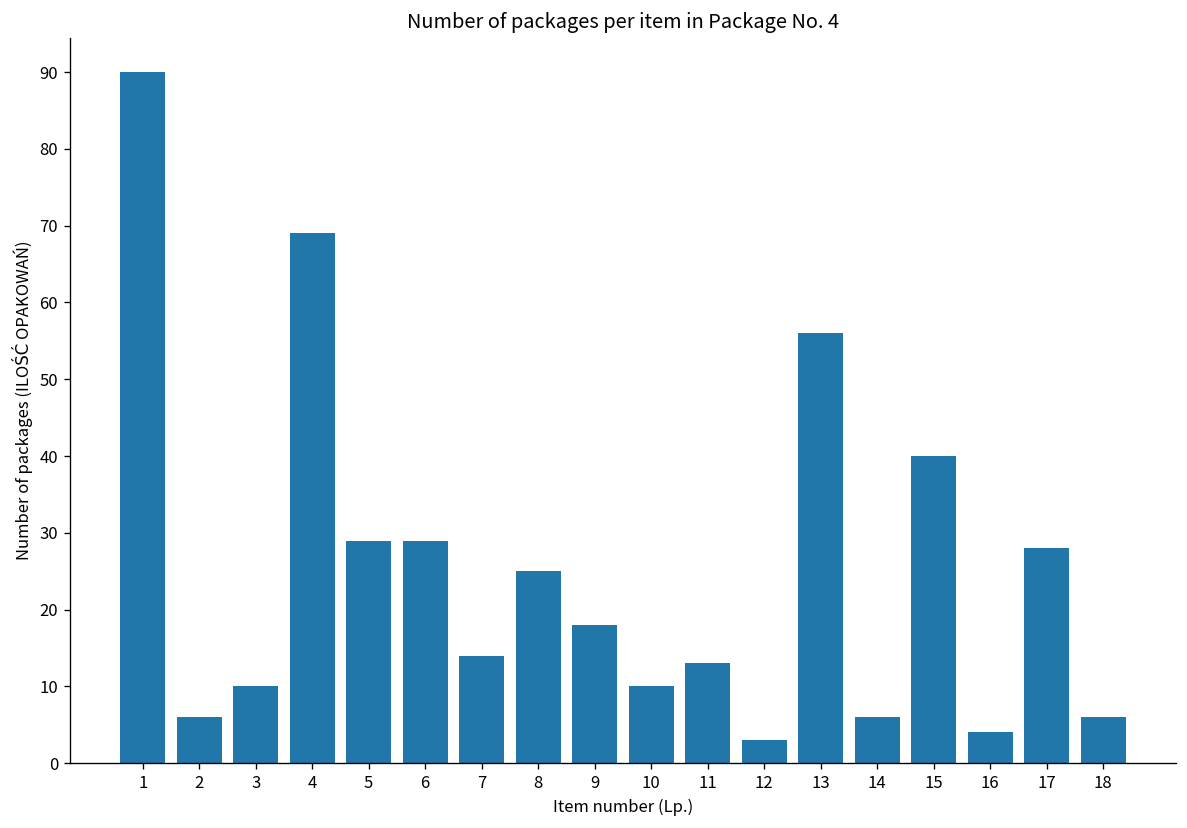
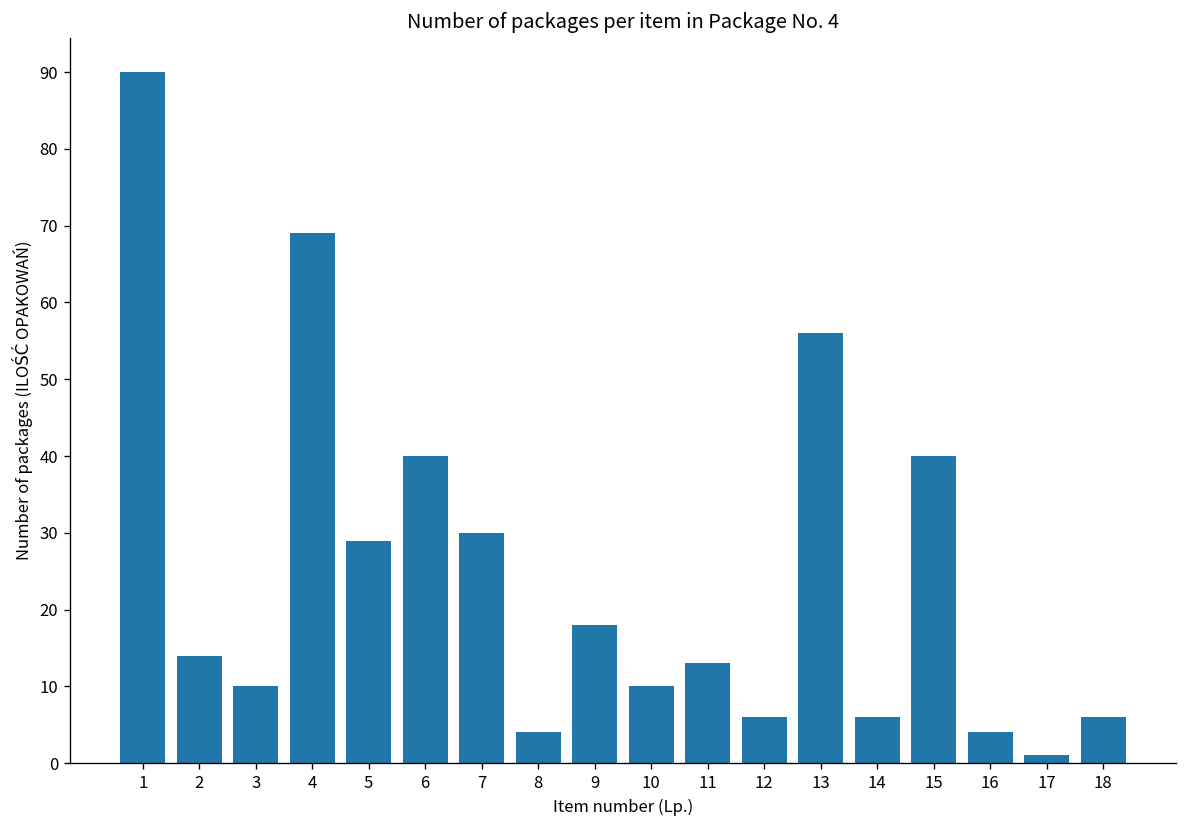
2: 6 -> 14
6: 29 -> 40
7: 14 -> 30
8: 25 -> 4
12: 3 -> 6
17: 28 -> 1
